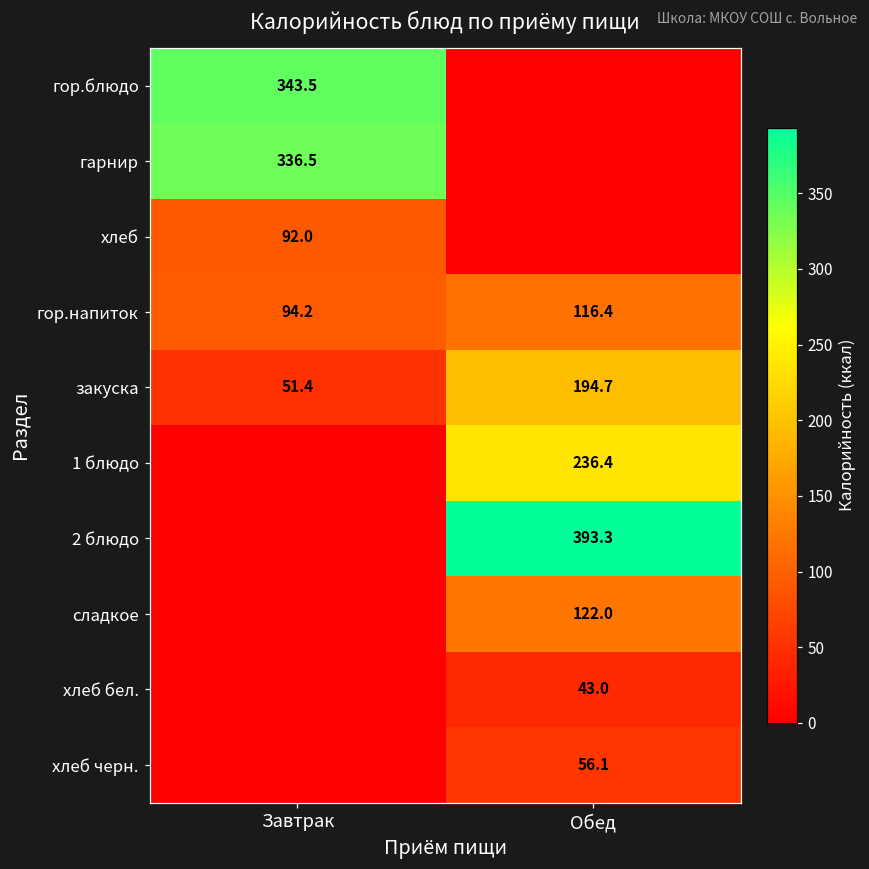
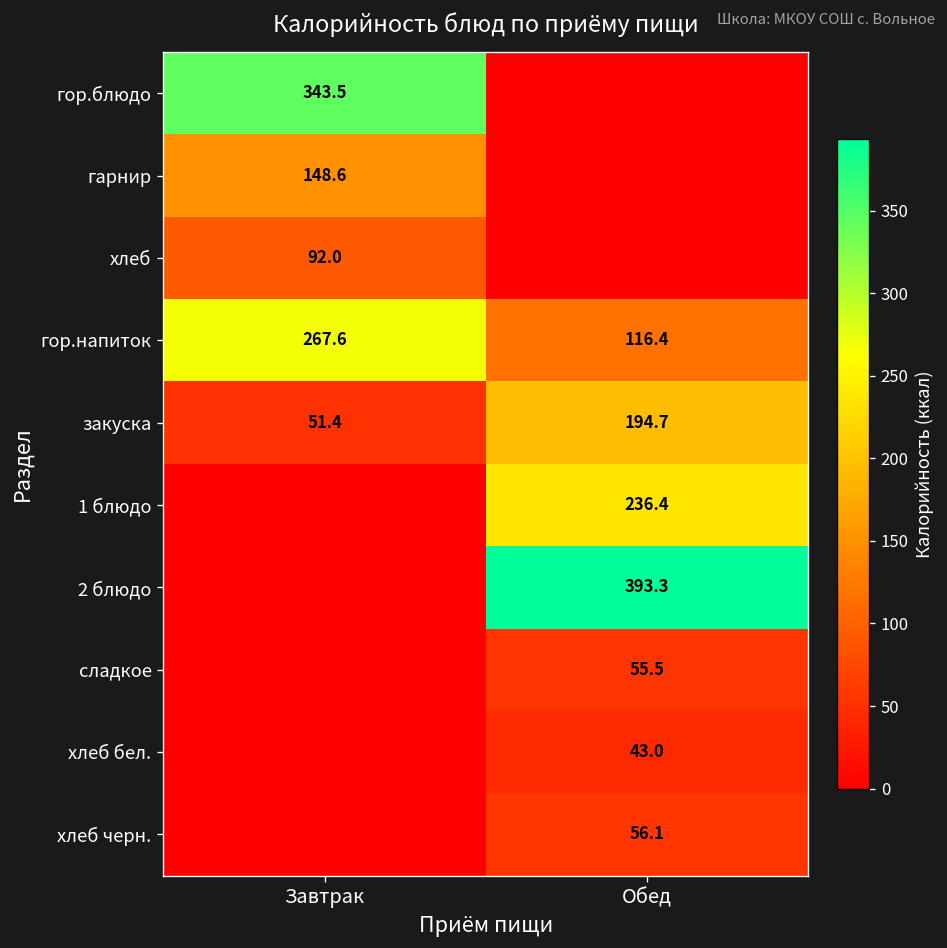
гарнир, Завтрак: 336.5 -> 148.6
гор.напиток, Завтрак: 94.2 -> 267.6
сладкое, Обед: 122.0 -> 55.5
